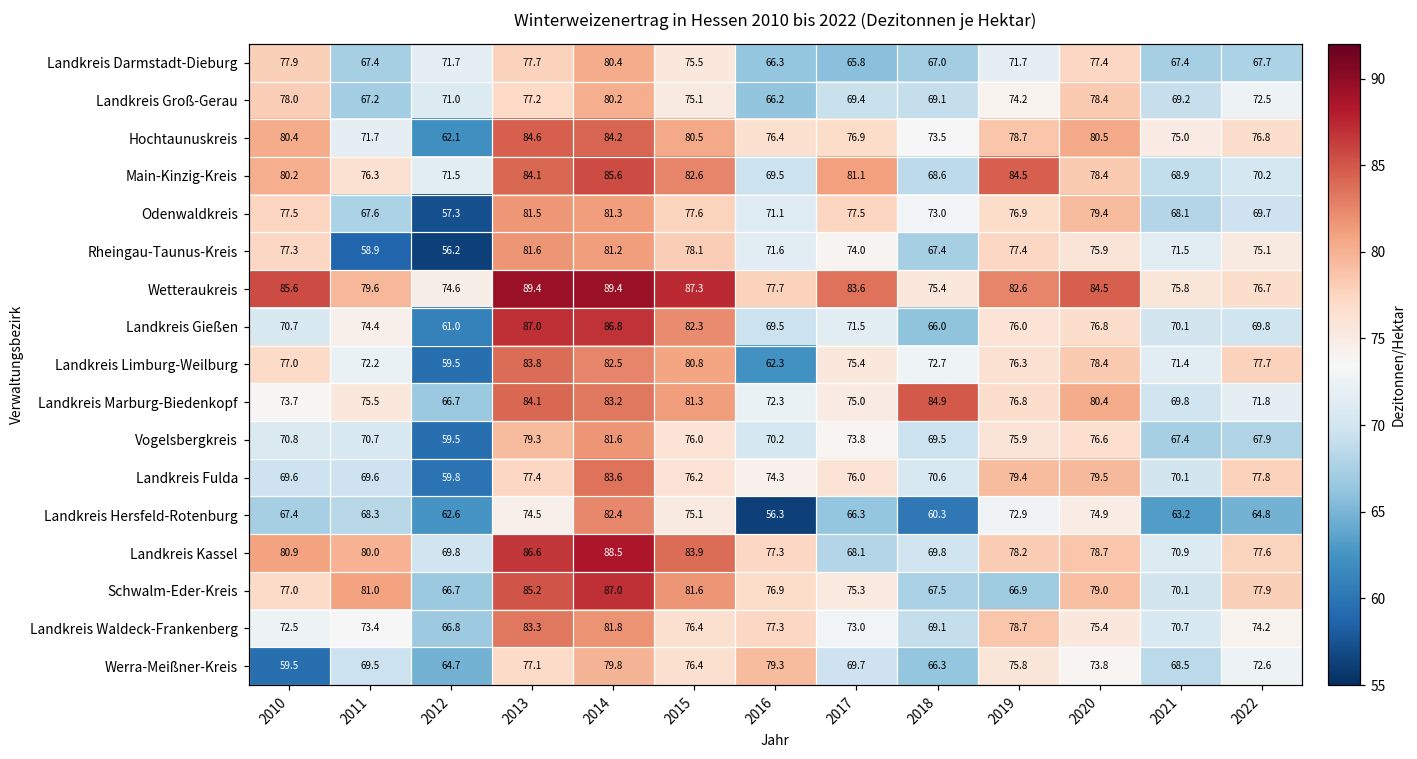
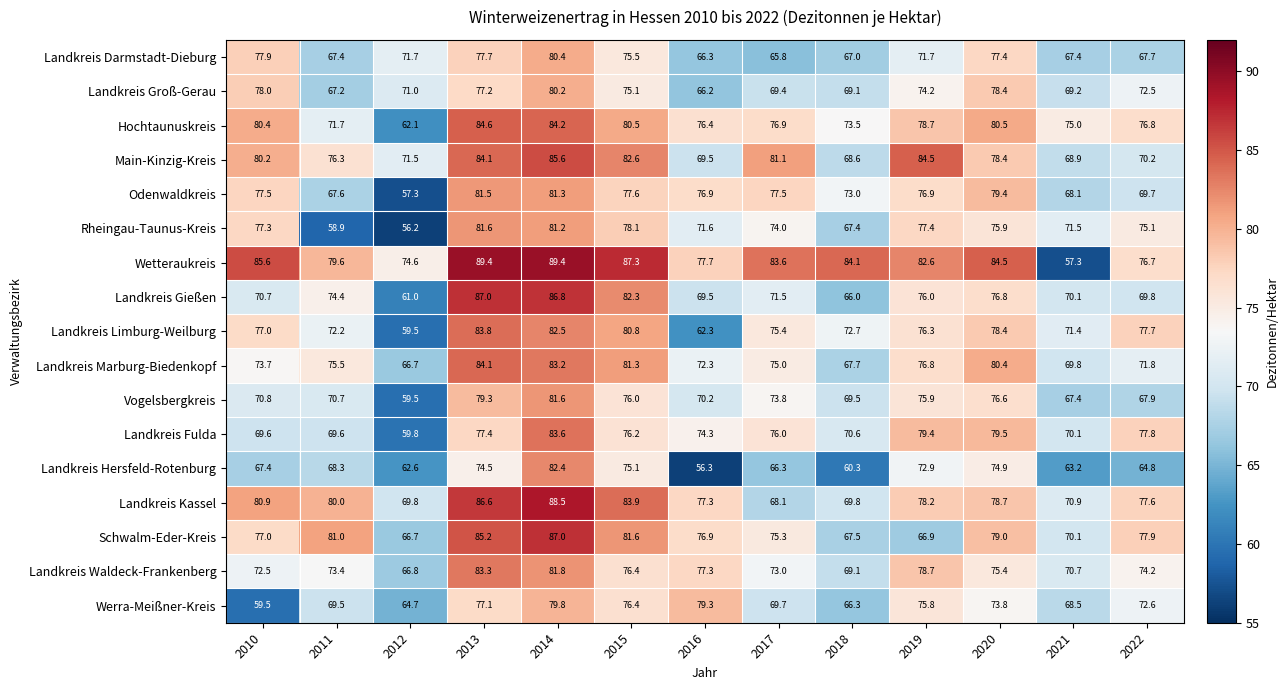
Odenwaldkreis, 2016: 71.1 -> 76.9
Wetteraukreis, 2018: 75.4 -> 84.1
Wetteraukreis, 2021: 75.8 -> 57.3
Landkreis Marburg-Biedenkopf, 2018: 84.9 -> 67.7
